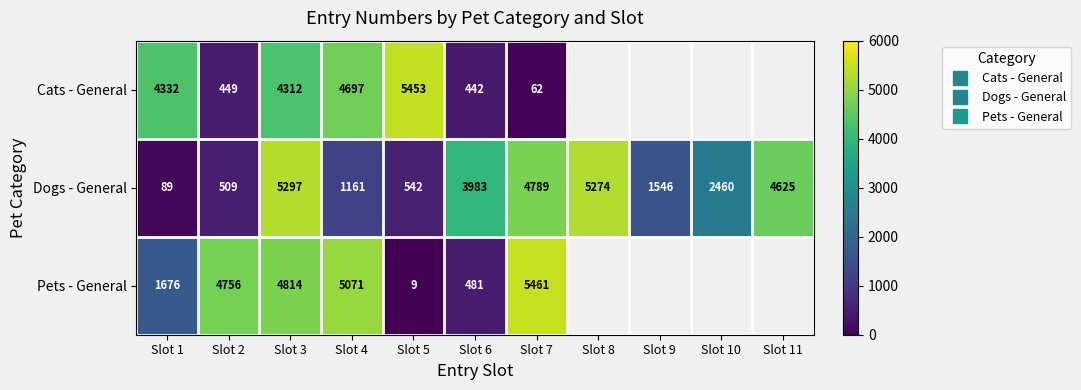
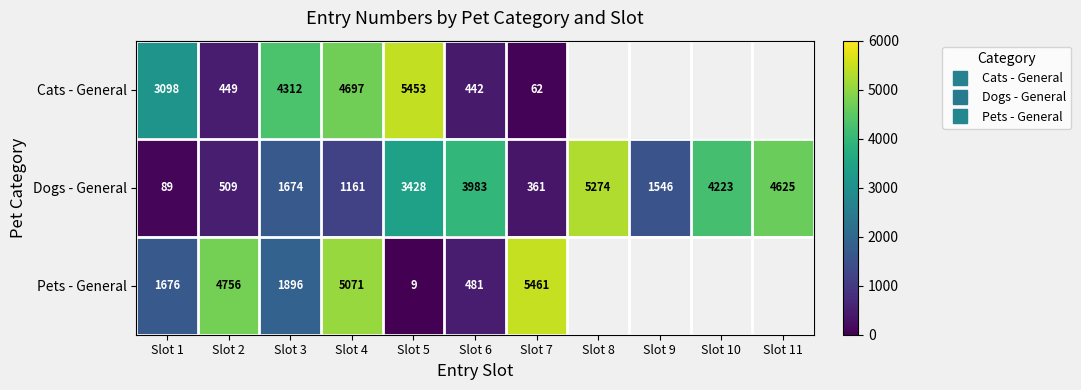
Cats - General, Slot 1: 4332 -> 3098
Dogs - General, Slot 3: 5297 -> 1674
Dogs - General, Slot 5: 542 -> 3428
Dogs - General, Slot 7: 4789 -> 361
Dogs - General, Slot 10: 2460 -> 4223
Pets - General, Slot 3: 4814 -> 1896
